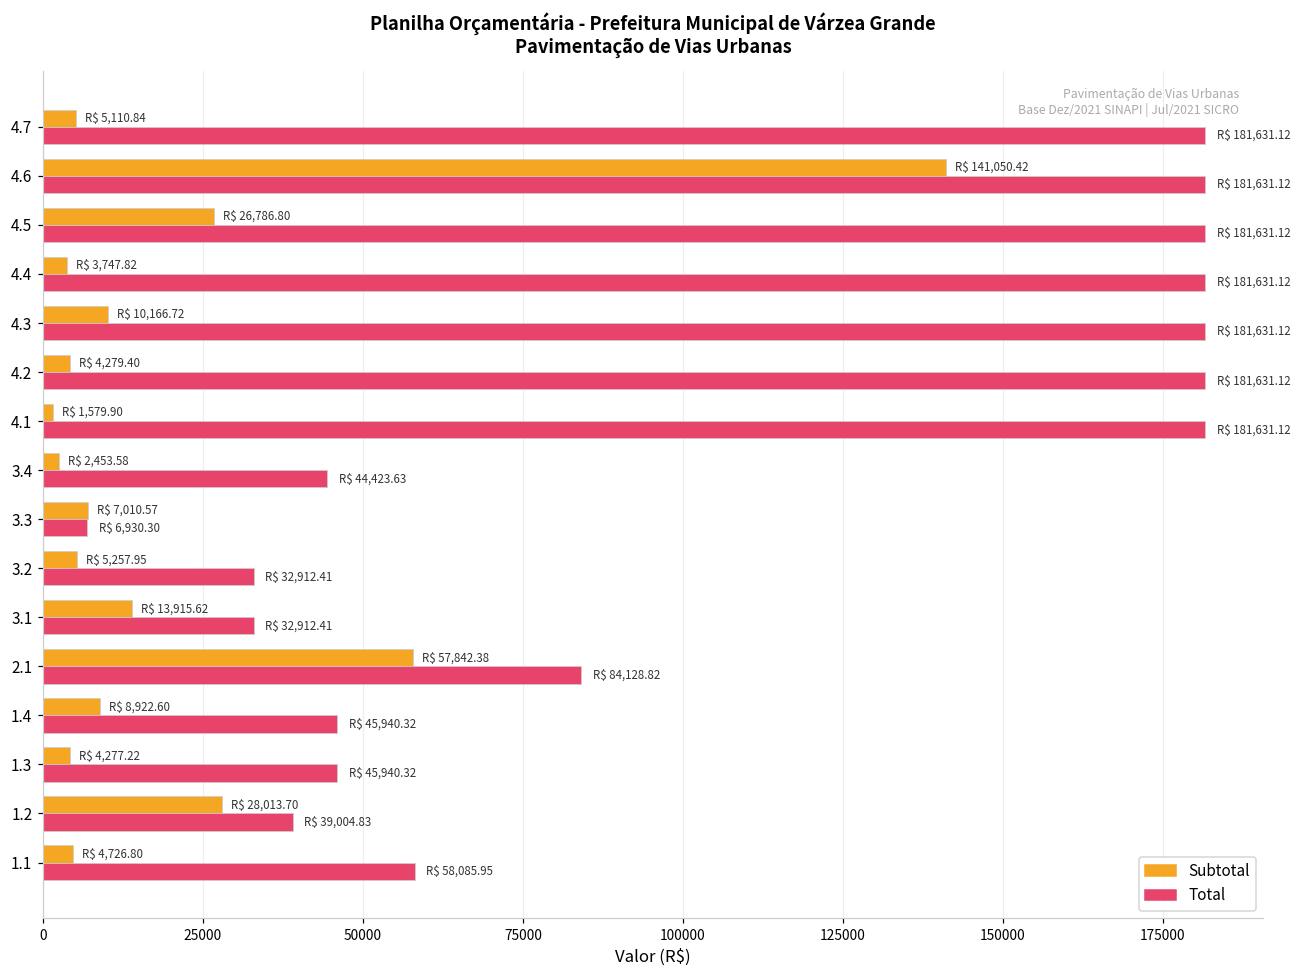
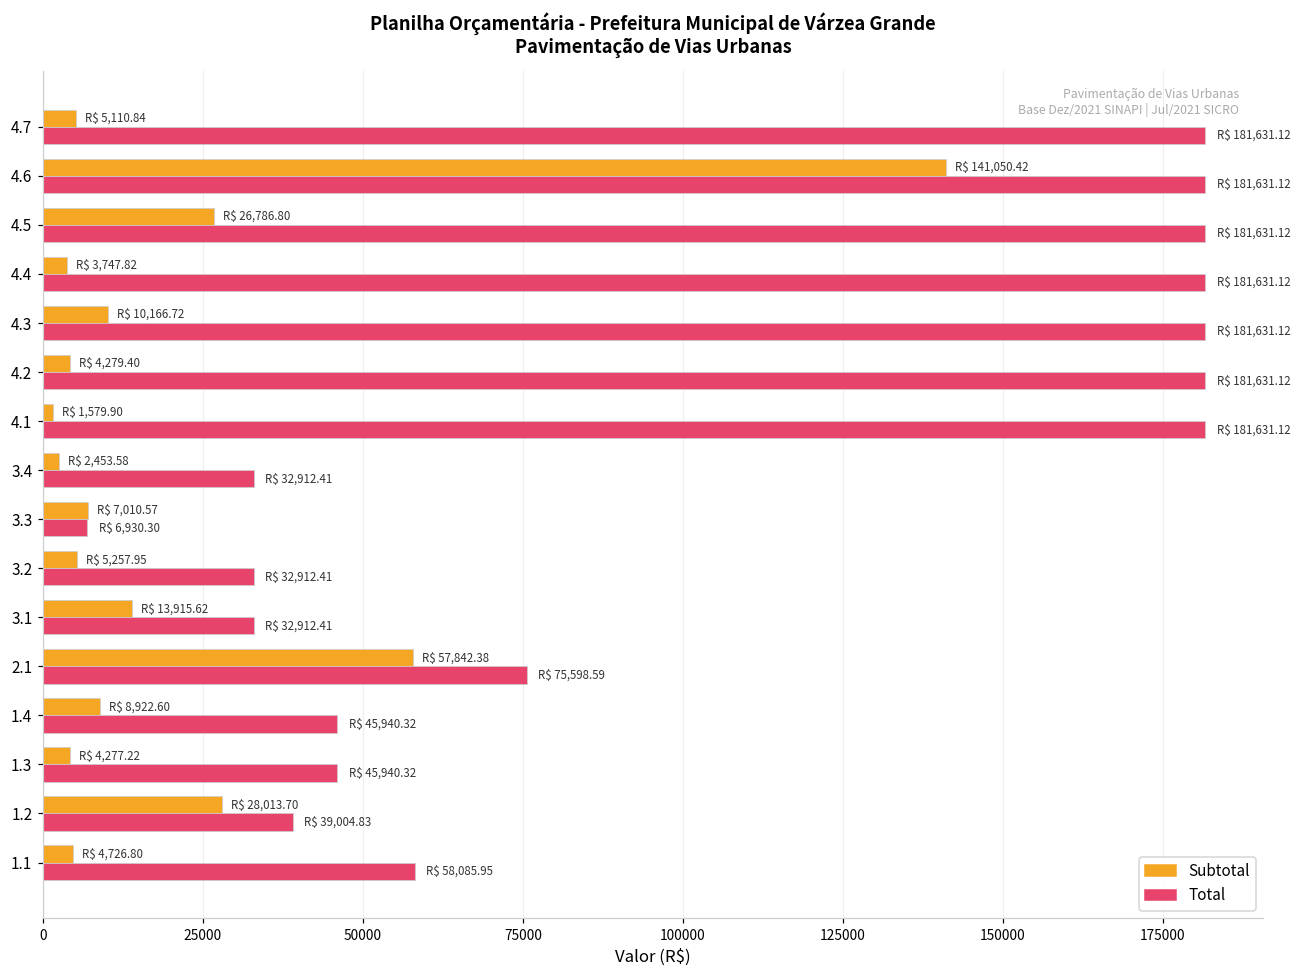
Total, 3.4: 44,423.63 -> 32,912.41
Total, 2.1: 84,128.82 -> 75,598.59
